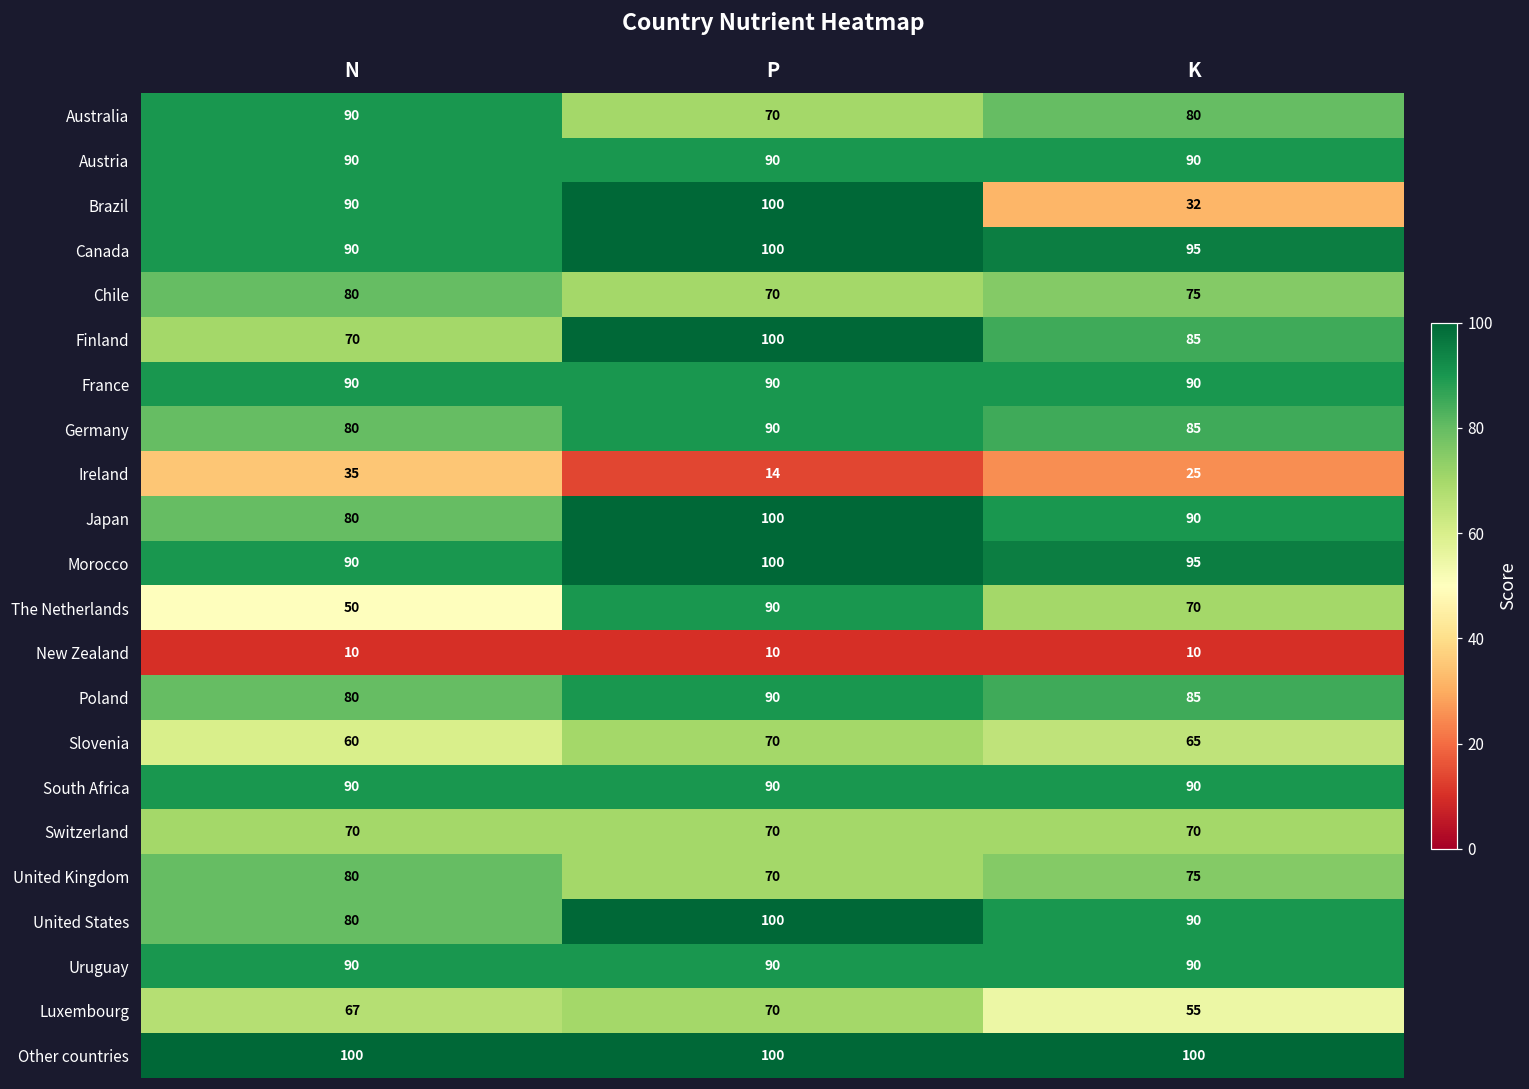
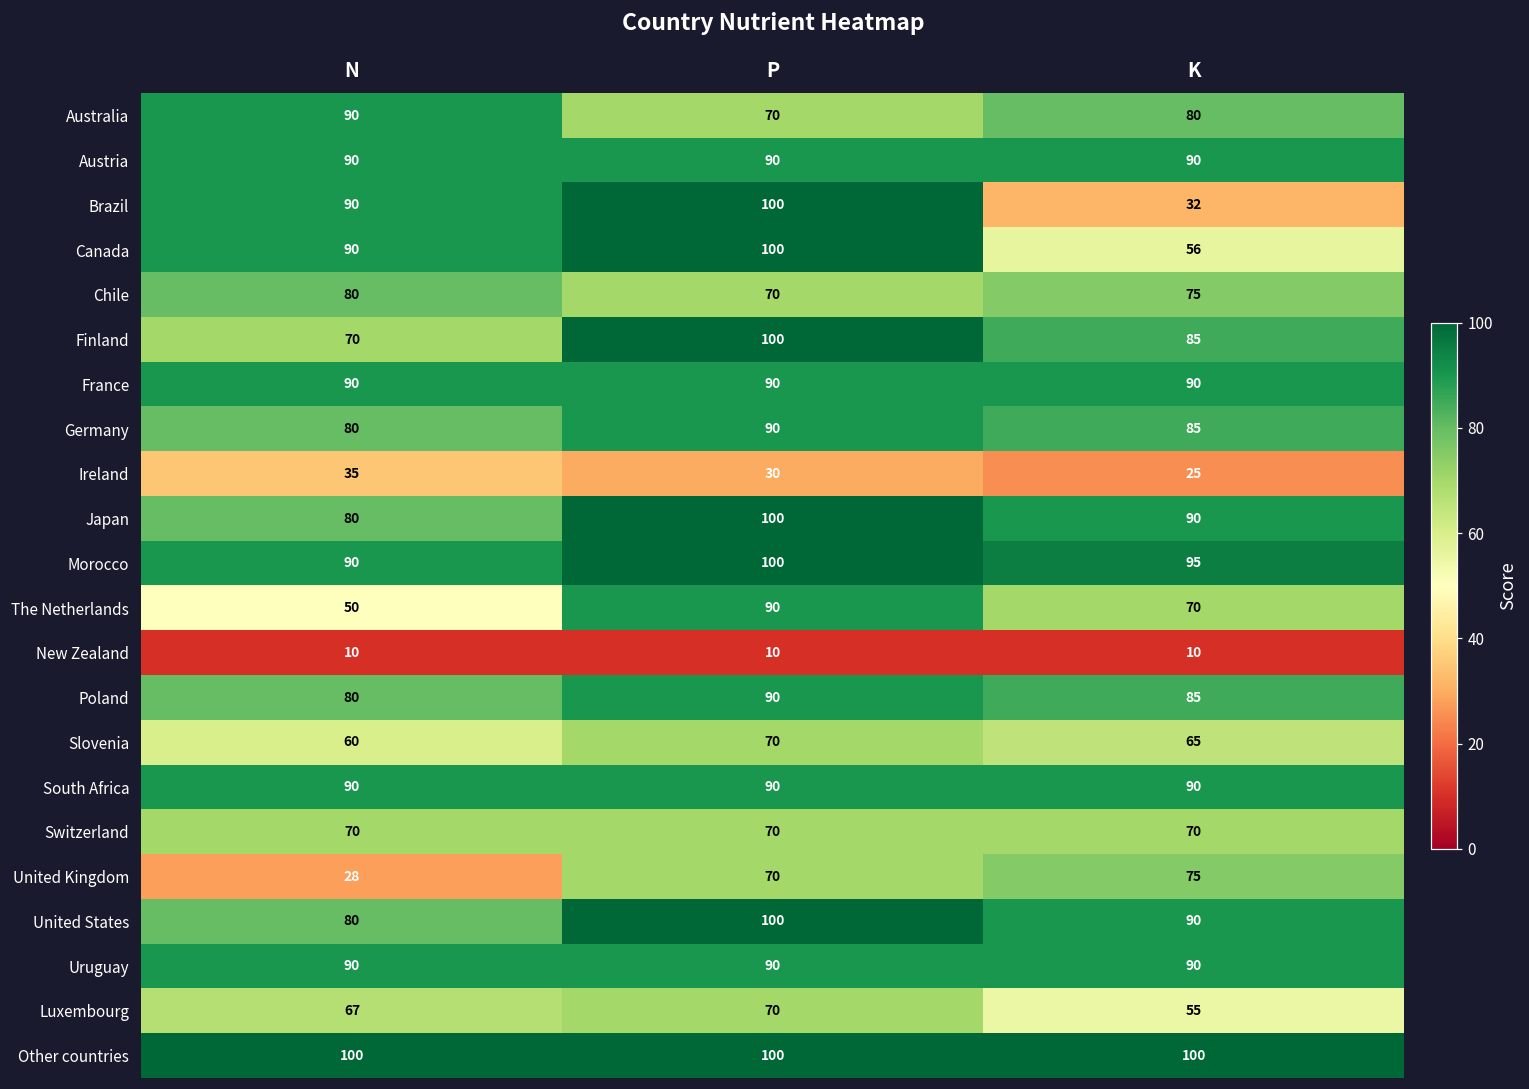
Canada, K: 95 -> 56
Ireland, P: 14 -> 30
United Kingdom, N: 80 -> 28
